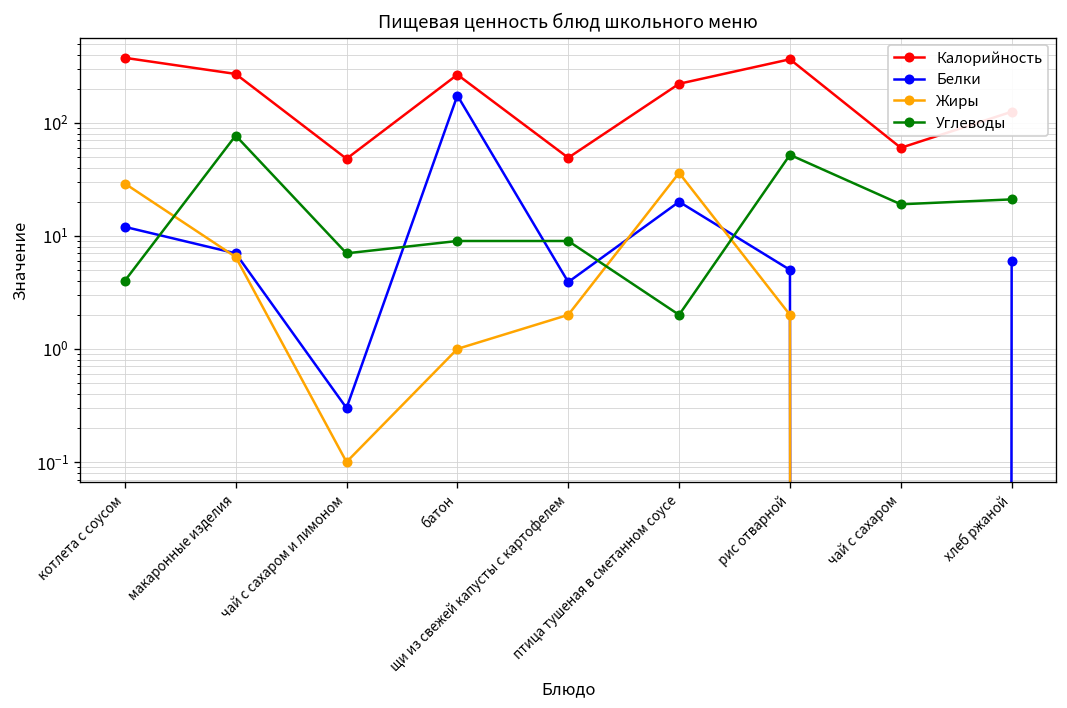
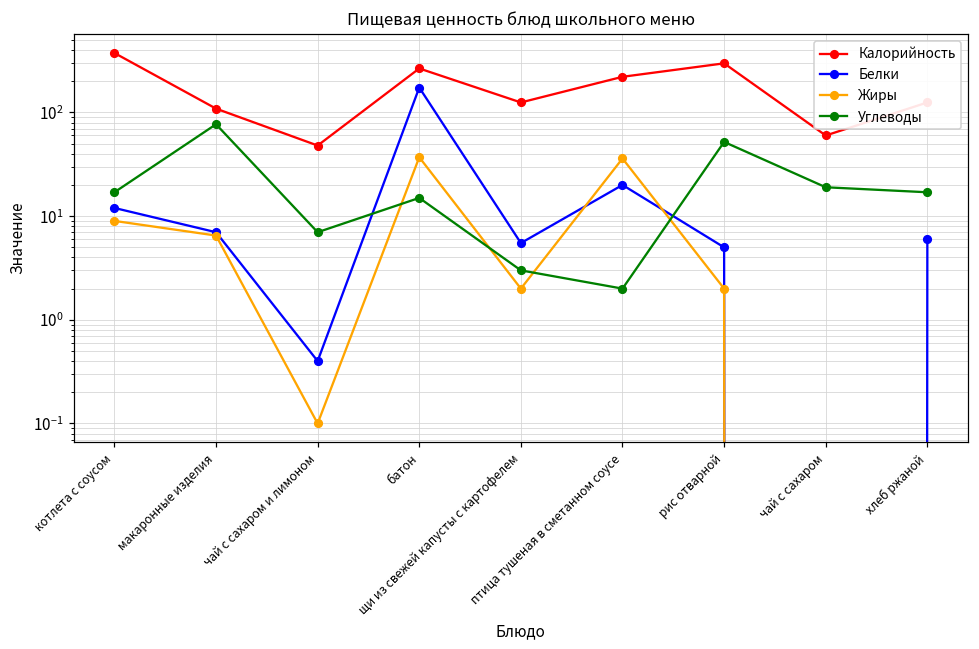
Жиры, котлета с соусом: 29 -> 9
Углеводы, котлета с соусом: 4 -> 17
Калорийность, макаронные изделия: 270 -> 110
Белки, чай с сахаром и лимоном: 0.3 -> 0.4
Жиры, батон: 1 -> 37
Углеводы, батон: 9 -> 15
Калорийность, щи из свежей капусты с картофелем: 50 -> 130
Белки, щи из свежей капусты с картофелем: 3.9 -> 6
Углеводы, щи из свежей капусты с картофелем: 9 -> 3
Калорийность, рис отварной: 360 -> 300
Углеводы, хлеб ржаной: 21 -> 17
